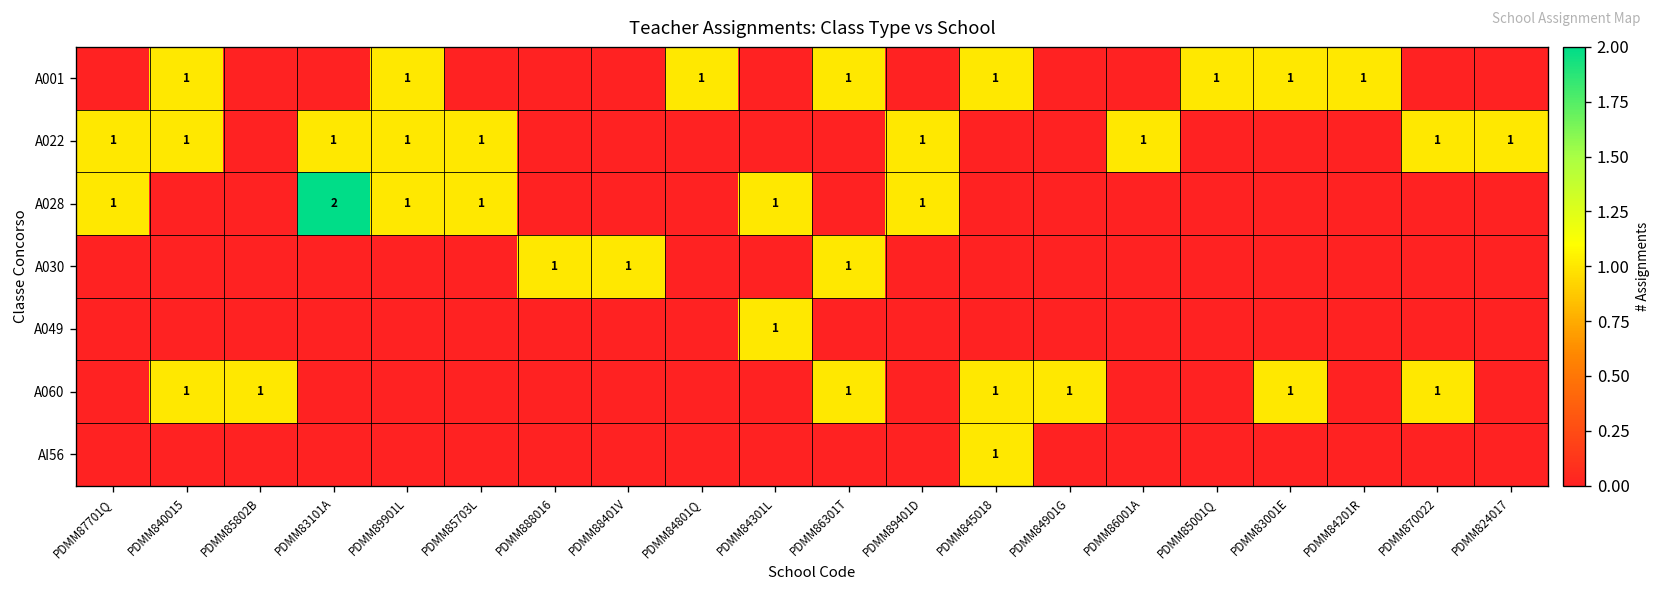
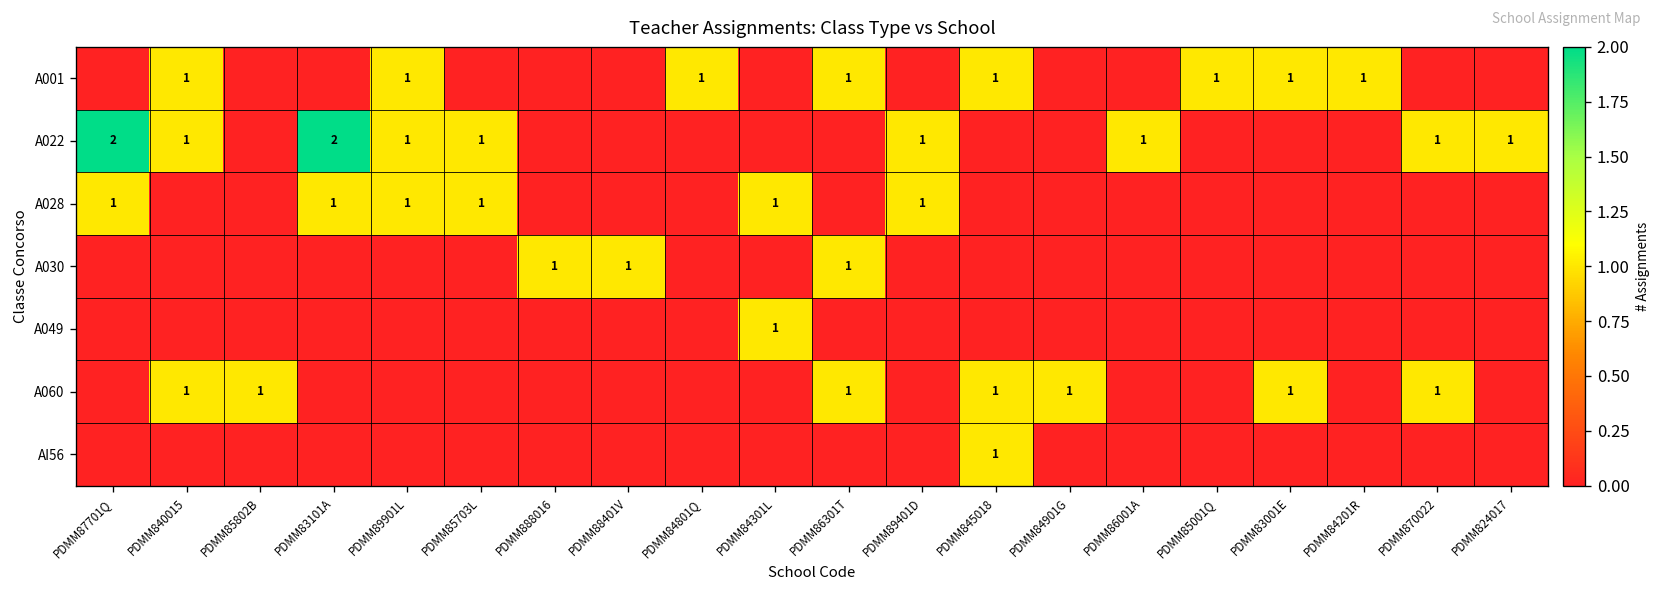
A022, PDMM87701Q: 1 -> 2
A022, PDMM83101A: 1 -> 2
A028, PDMM83101A: 2 -> 1
